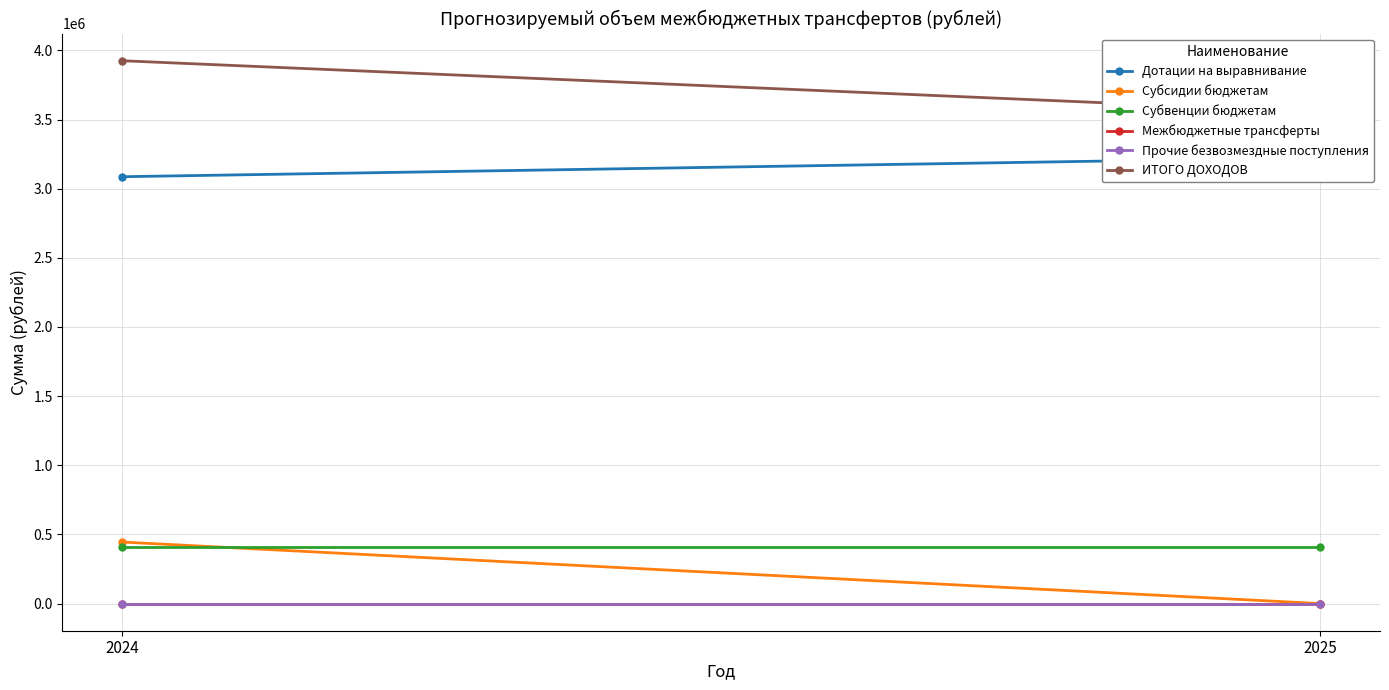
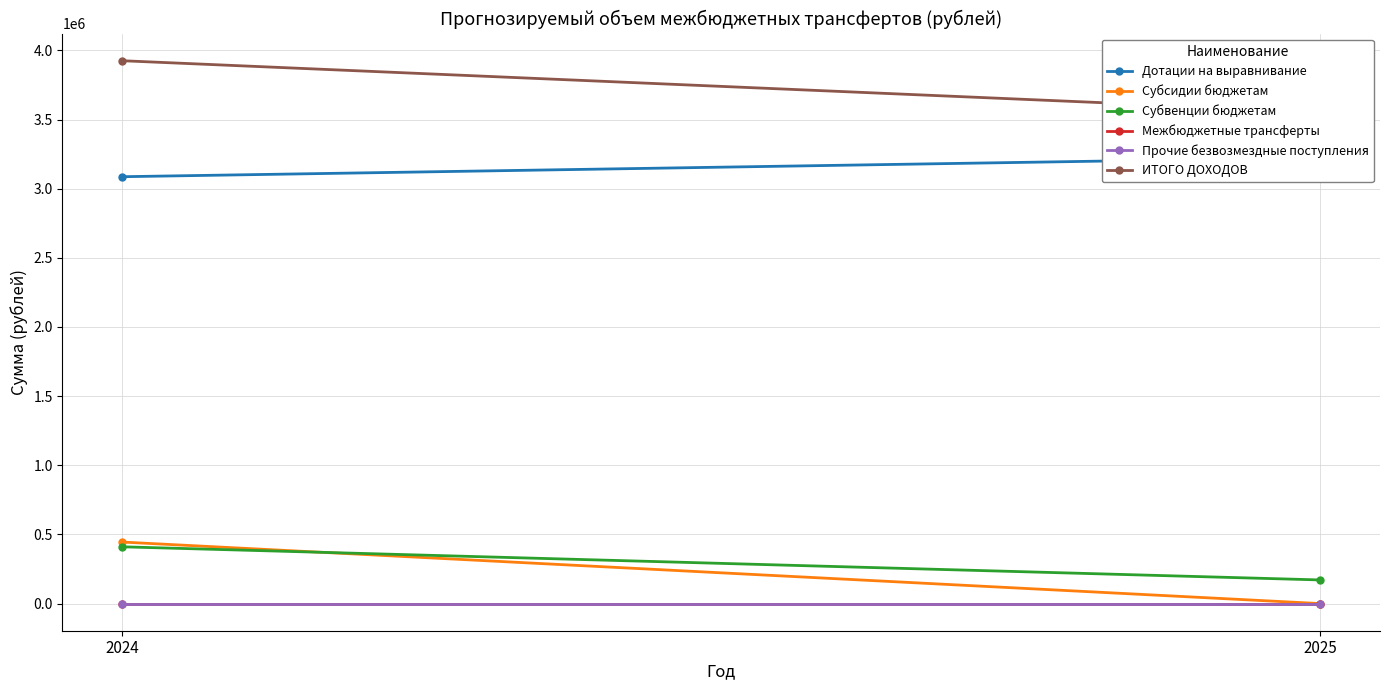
Субвенции бюджетам, 2025: 410000 -> 170000
